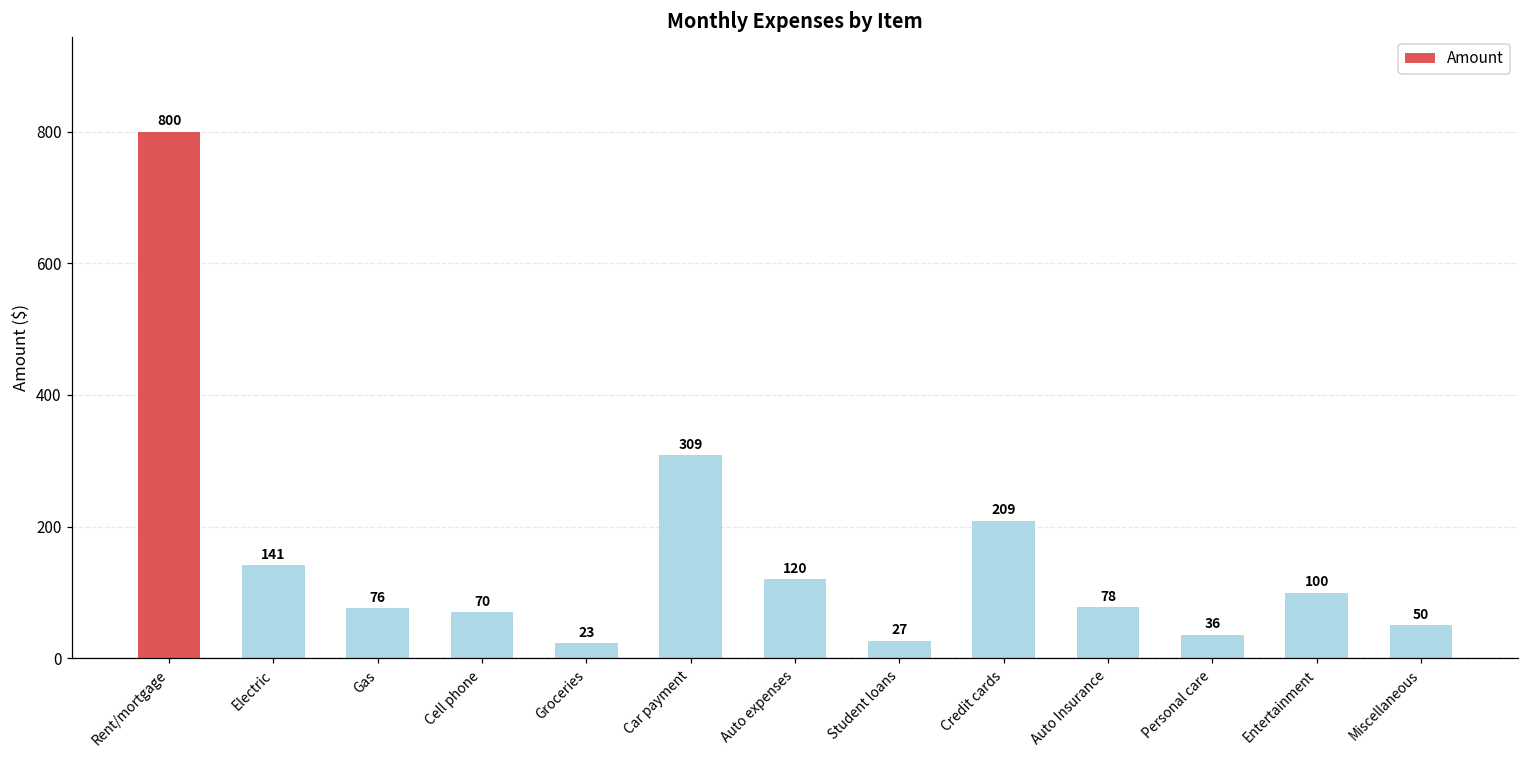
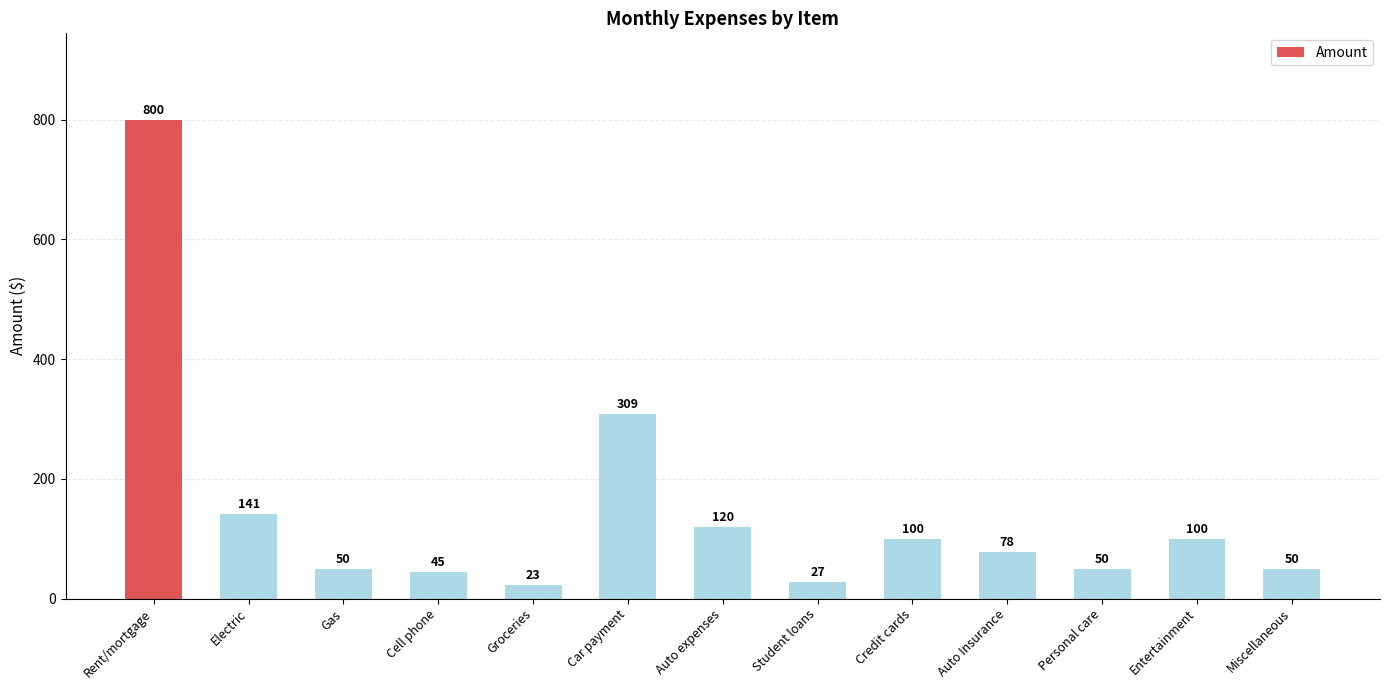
Gas: 76 -> 50
Cell phone: 70 -> 45
Credit cards: 209 -> 100
Personal care: 36 -> 50
